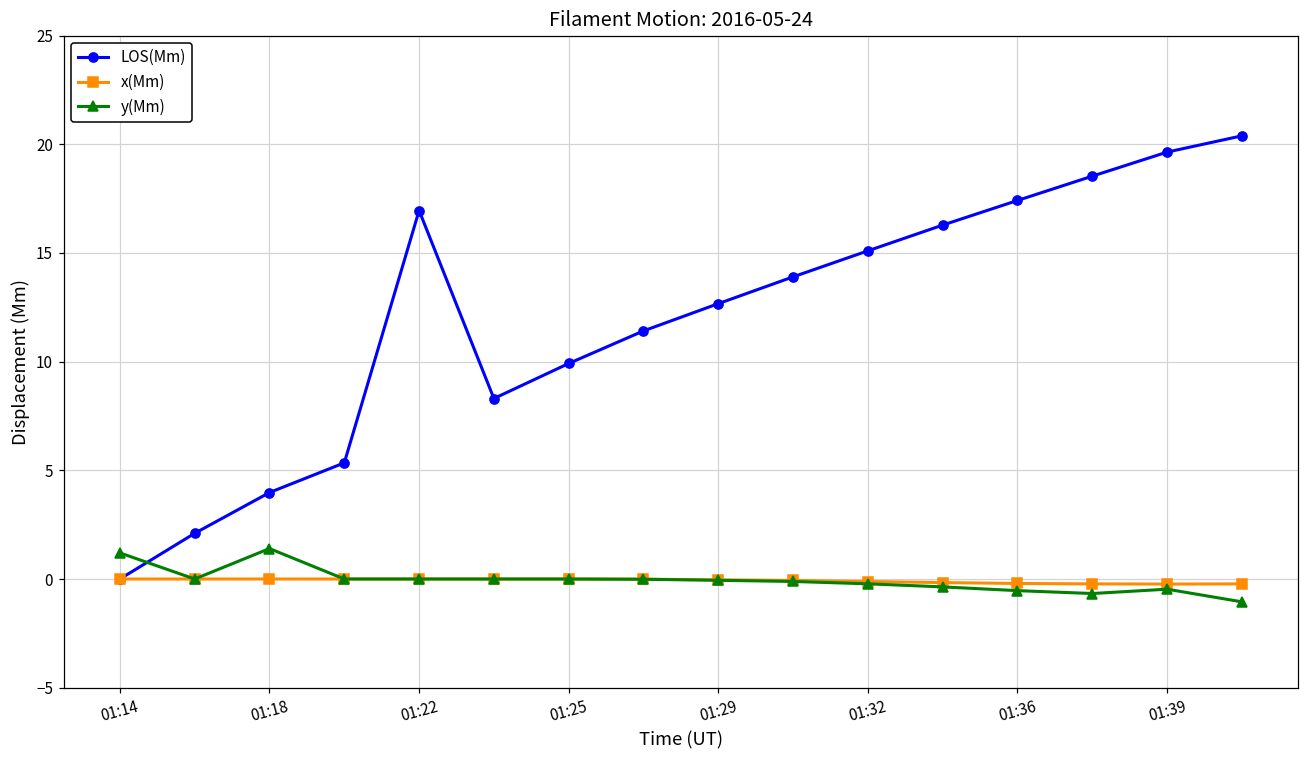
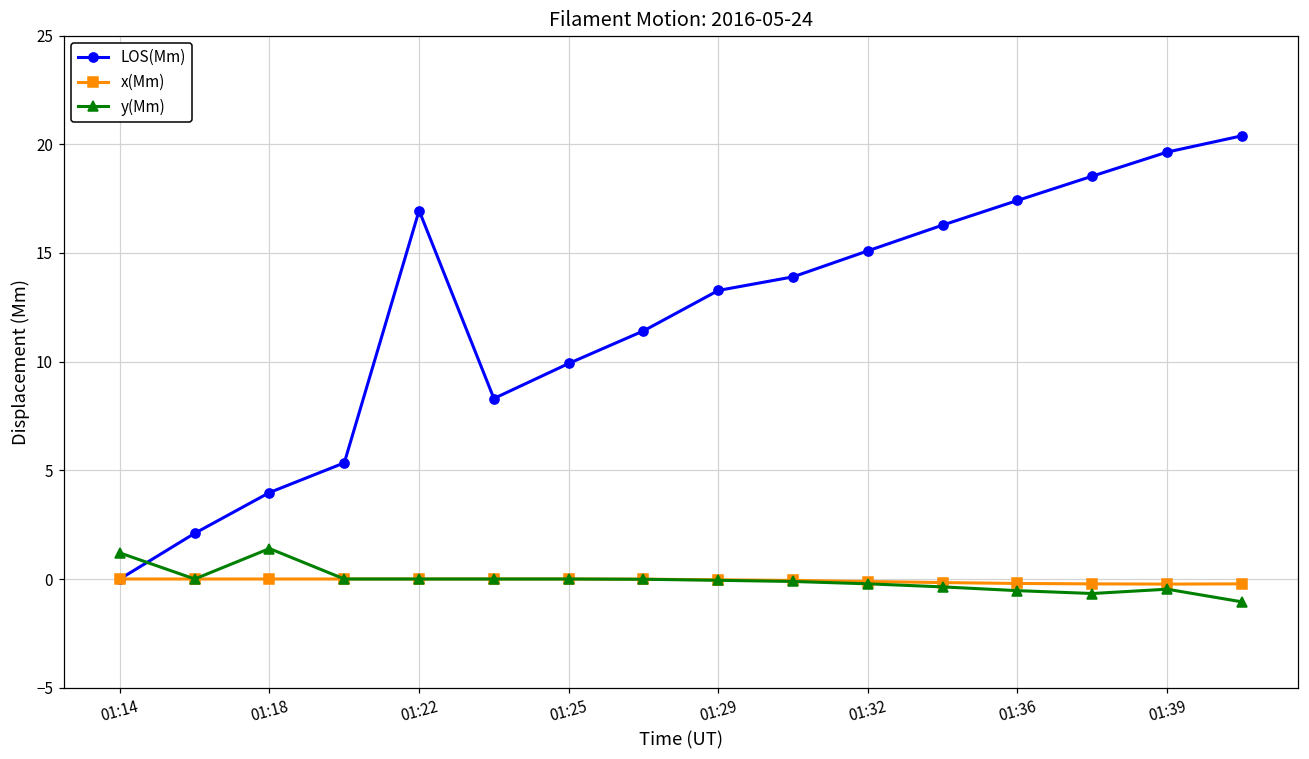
LOS(Mm), 01:29: 12.7 -> 13.3
